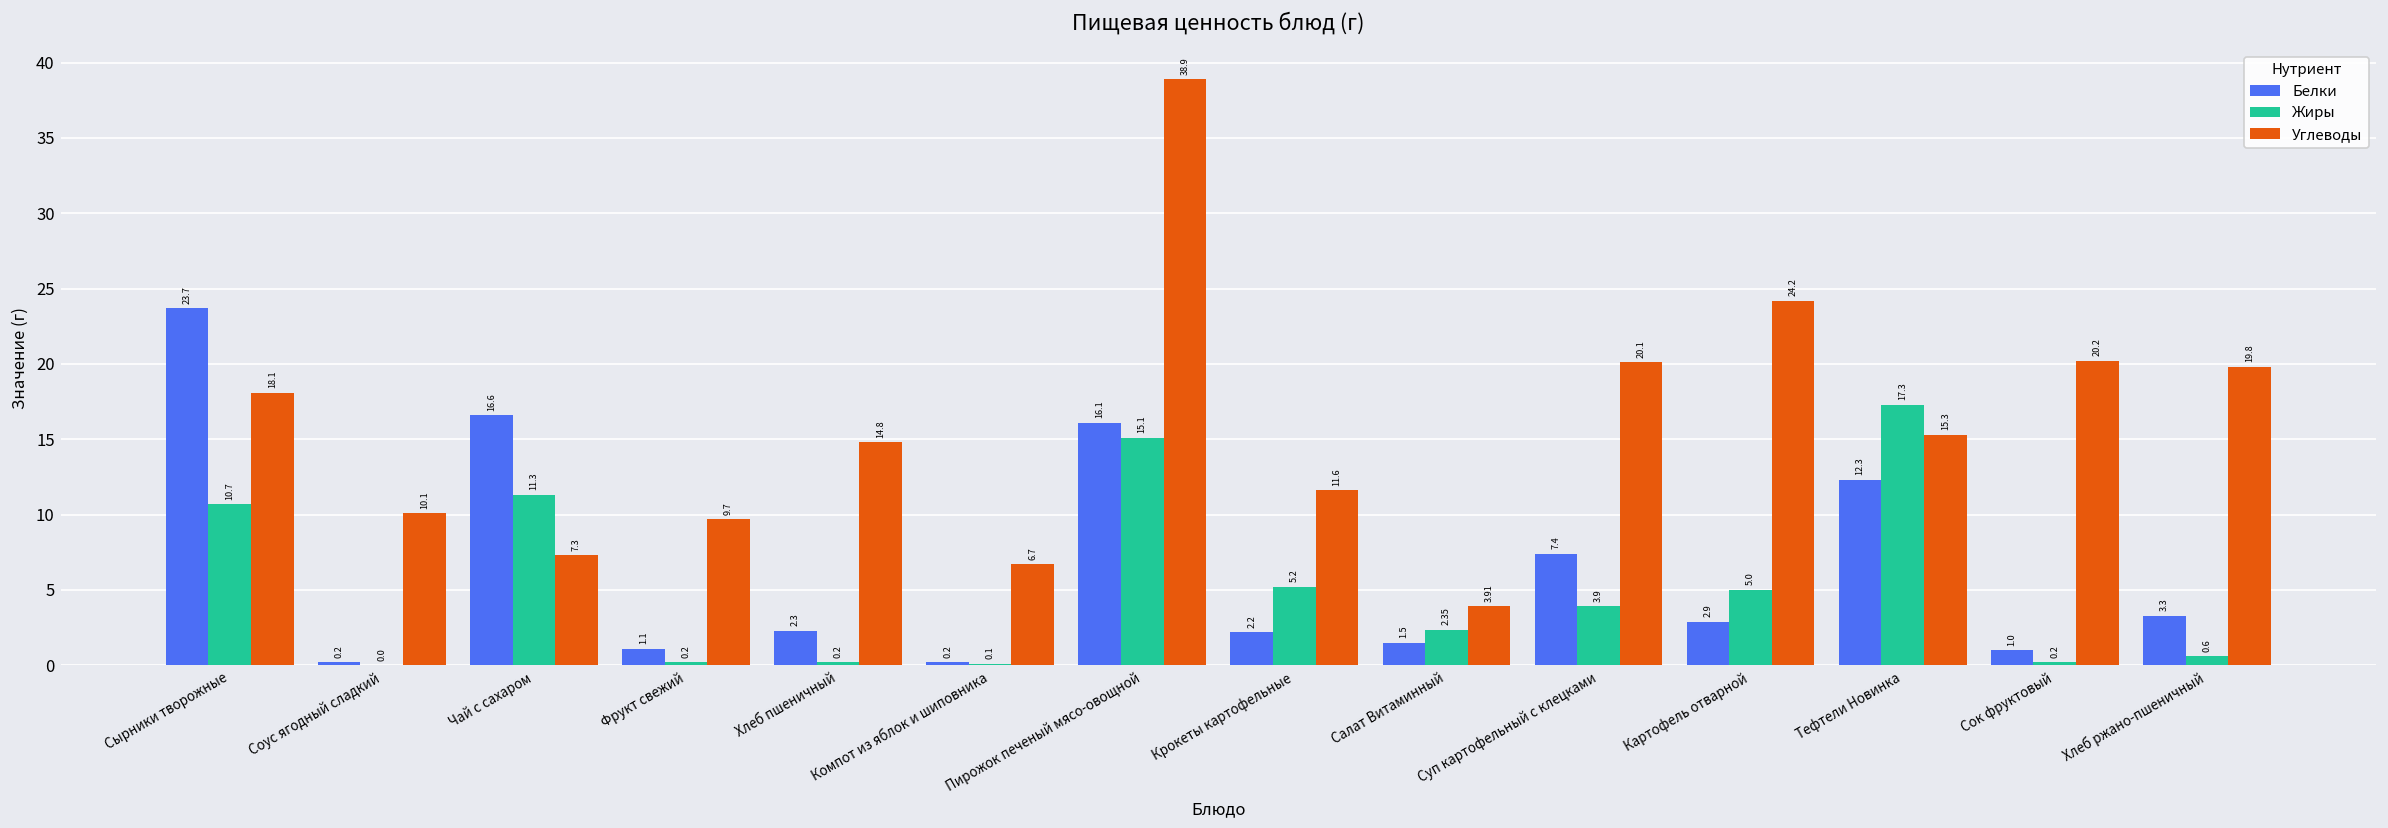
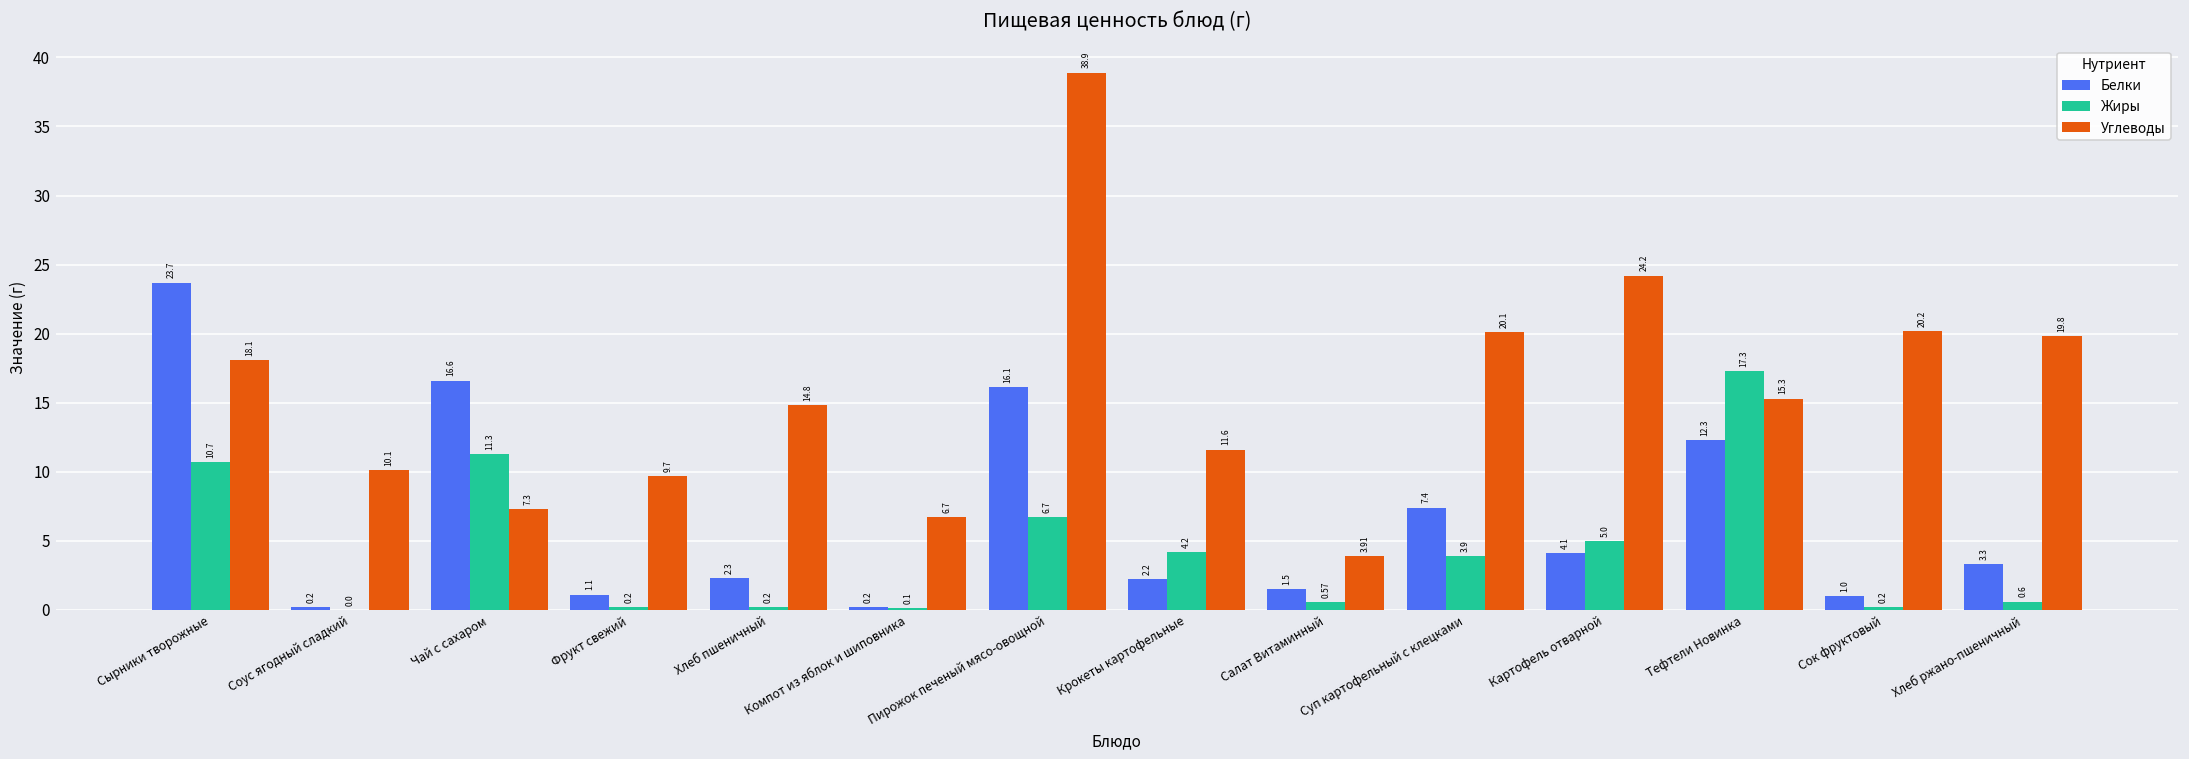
Жиры, Пирожок печеный мясо-овощной: 15.1 -> 6.7
Жиры, Крокеты картофельные: 5.2 -> 4.2
Жиры, Салат Витаминный: 2.35 -> 0.57
Белки, Картофель отварной: 2.9 -> 4.1
